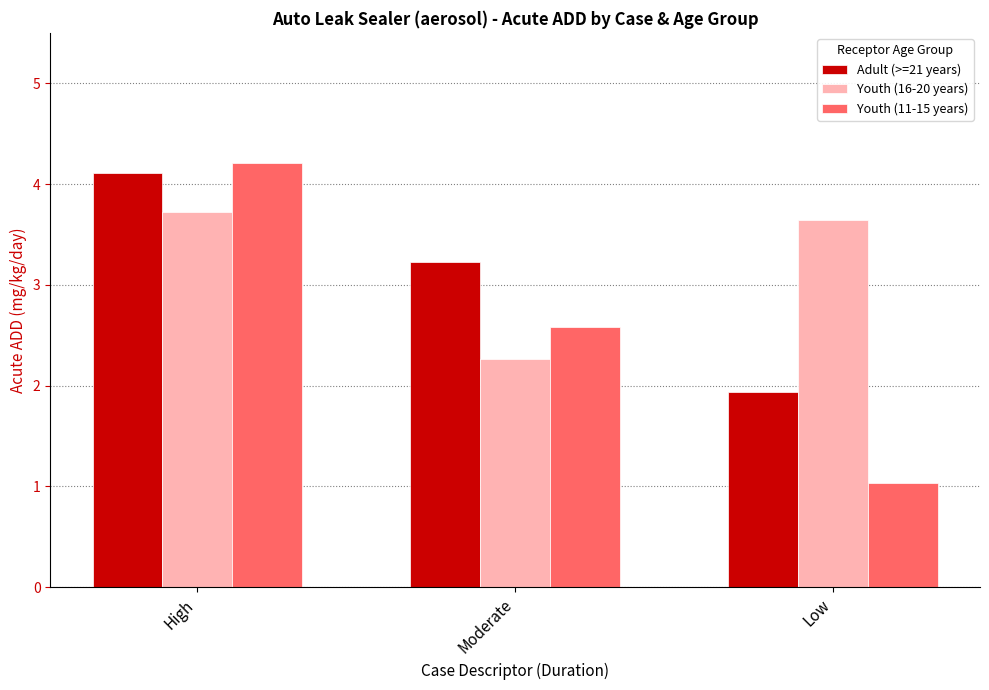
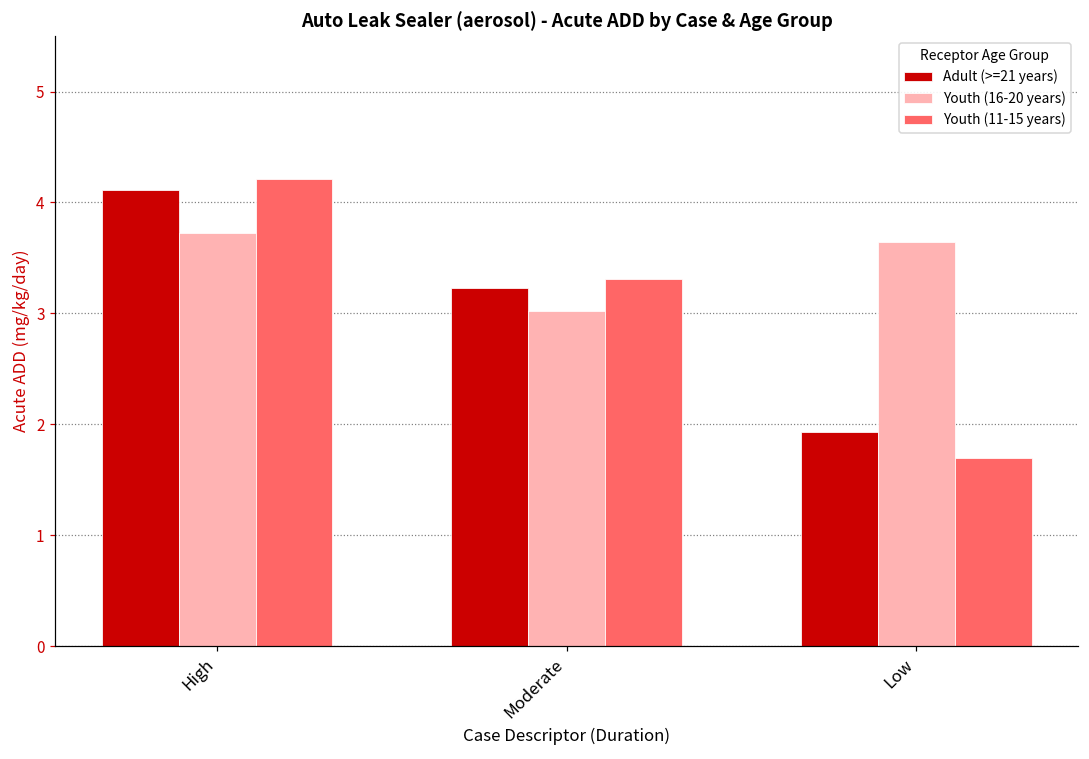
Youth (16-20 years), Moderate: 2.26 -> 3.02
Youth (11-15 years), Moderate: 2.58 -> 3.31
Youth (11-15 years), Low: 1.03 -> 1.69
